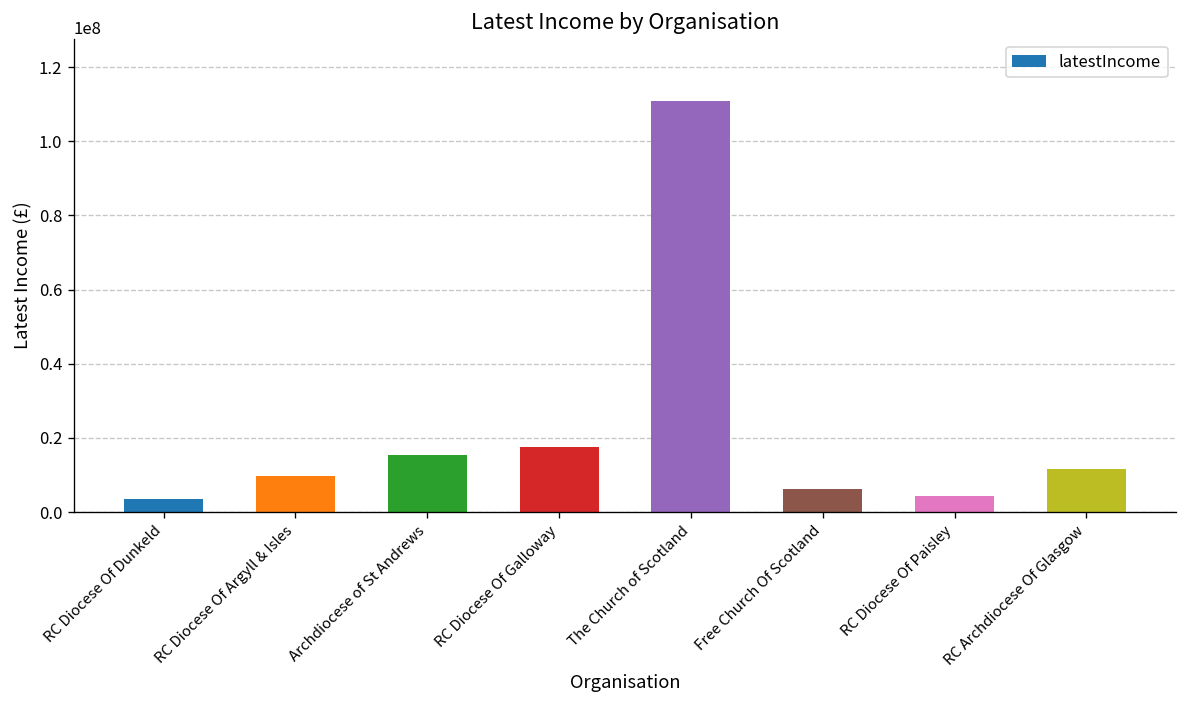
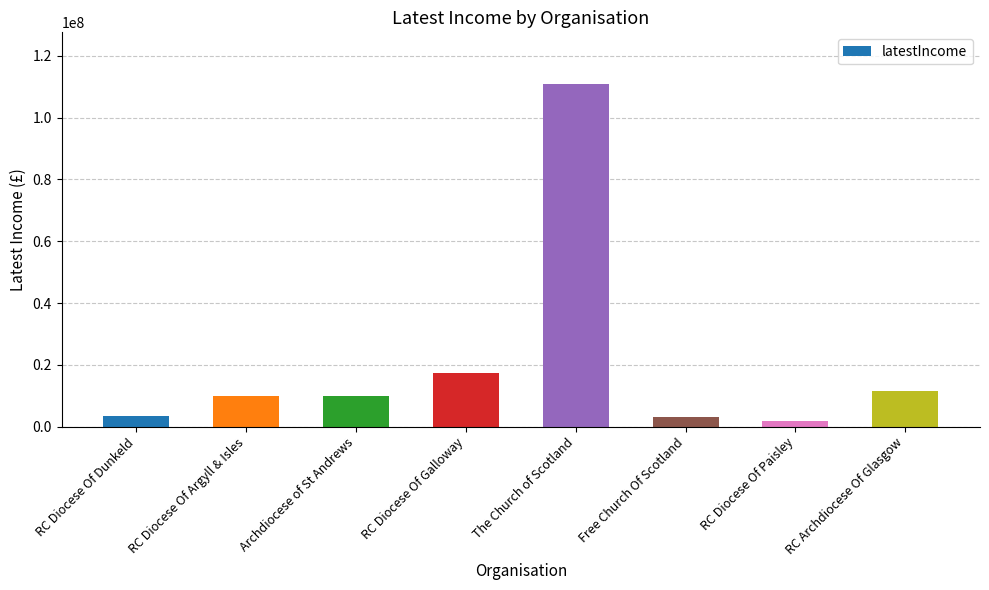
Archdiocese of St Andrews: 15000000 -> 10000000
Free Church Of Scotland: 6000000 -> 3000000
RC Diocese Of Paisley: 4000000 -> 2000000
